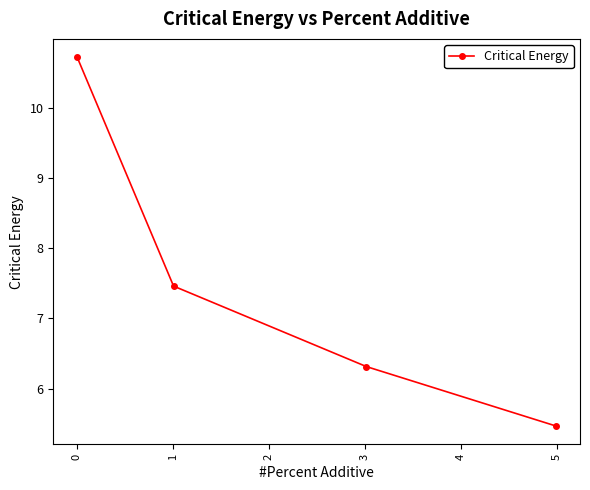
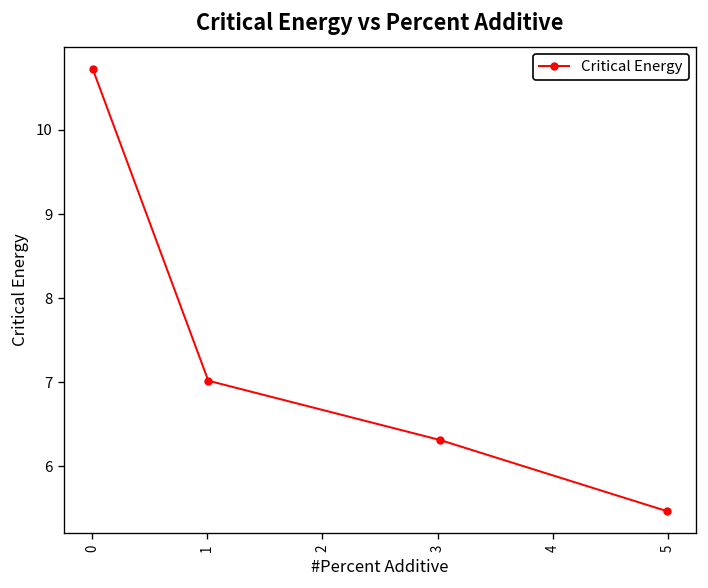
1: 7.5 -> 7.0
